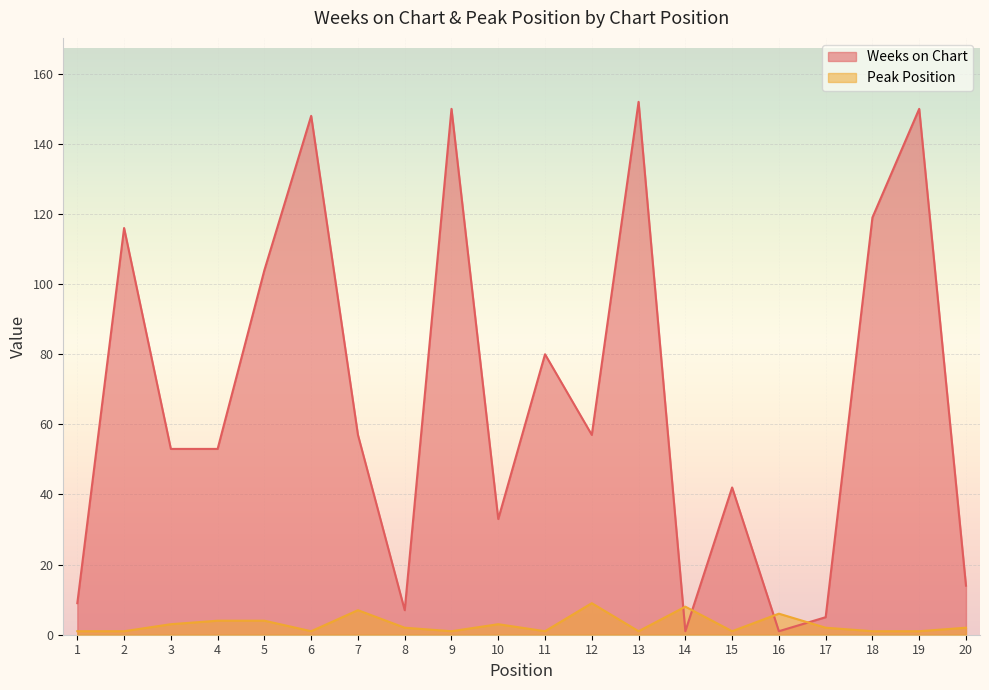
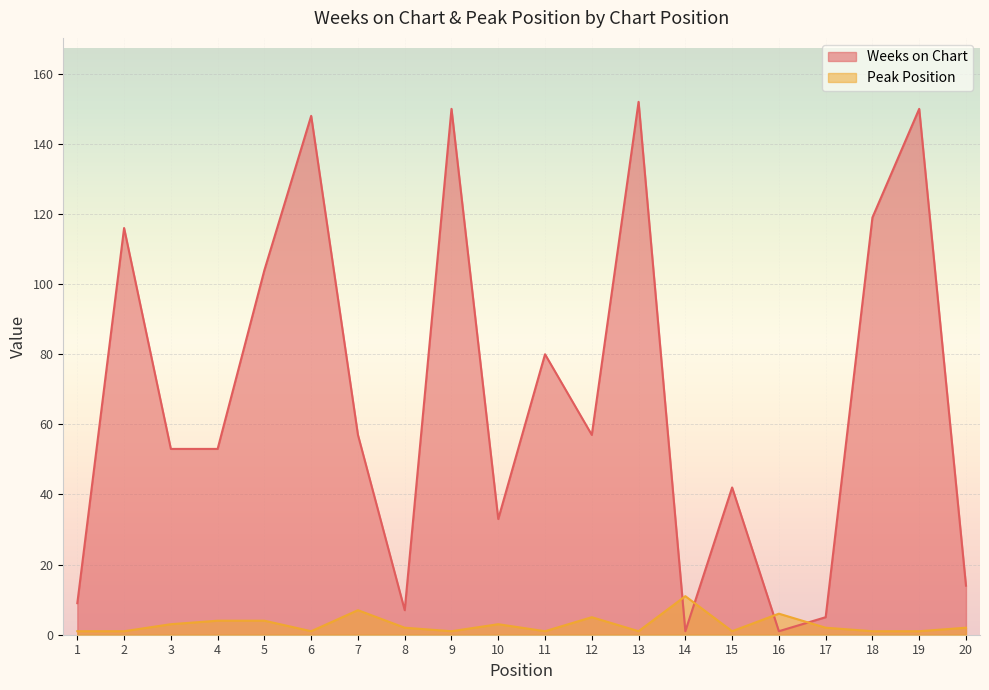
Peak Position, 12: 9 -> 5
Peak Position, 14: 8 -> 11
